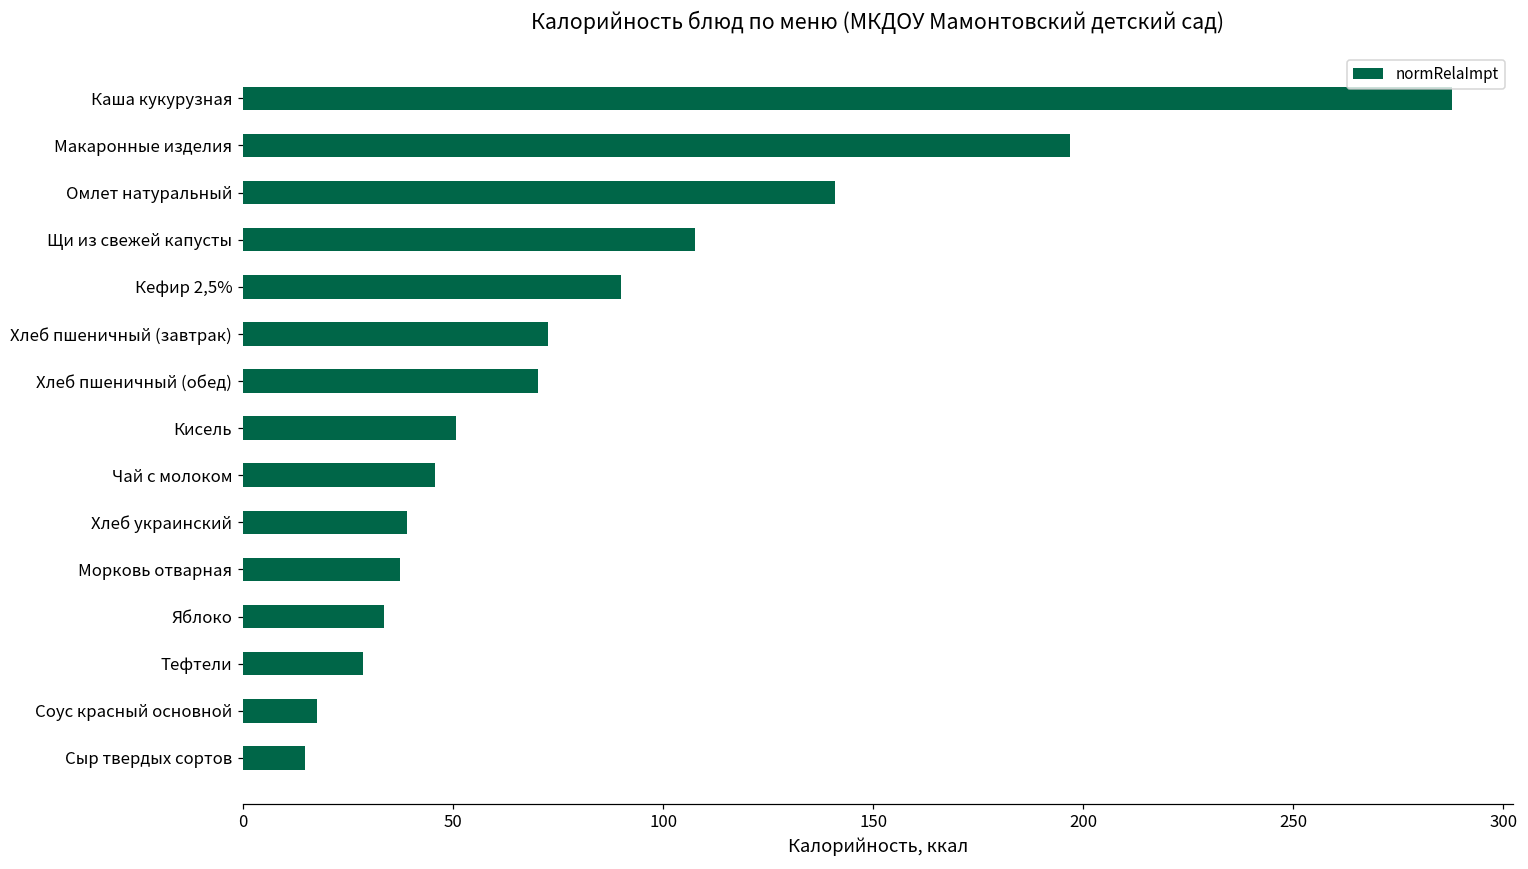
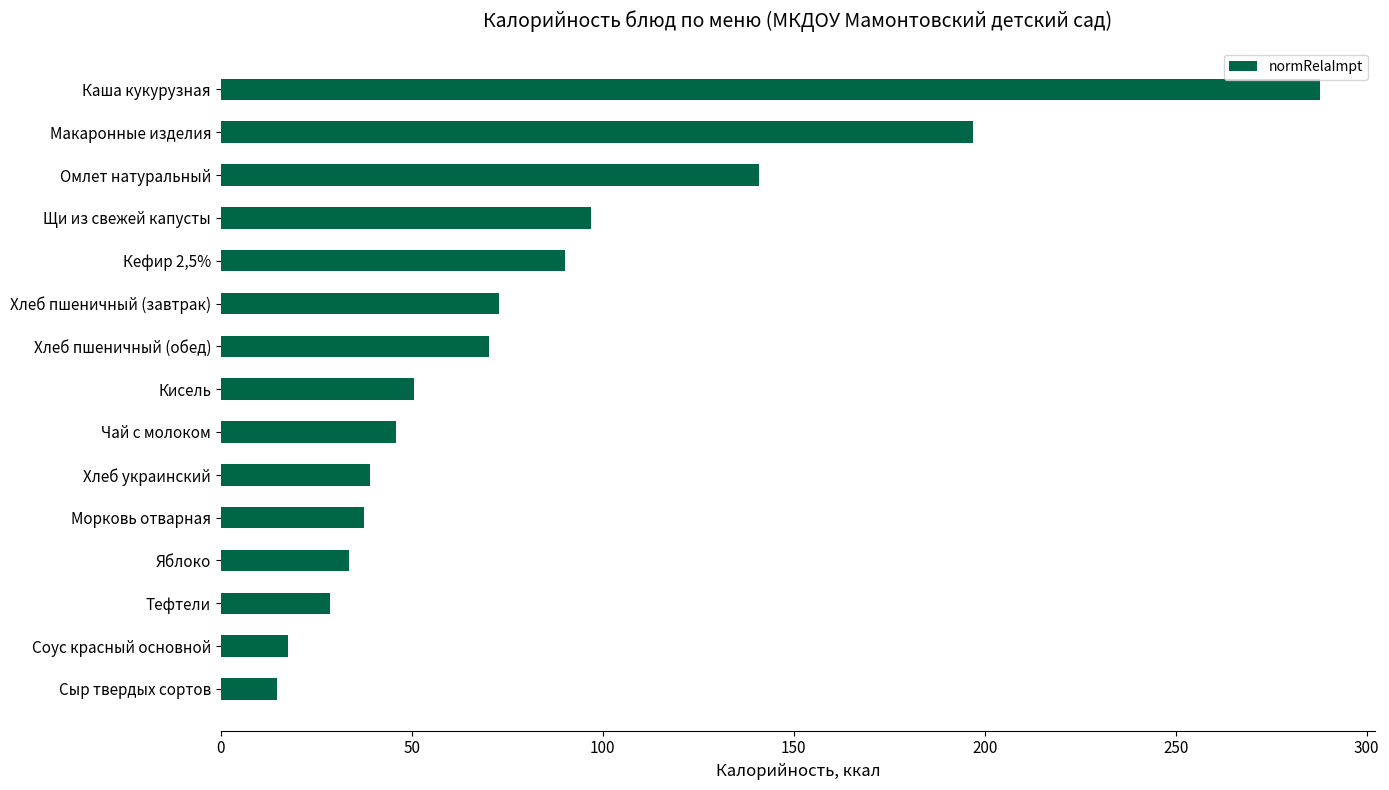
Щи из свежей капусты: 108 -> 97
